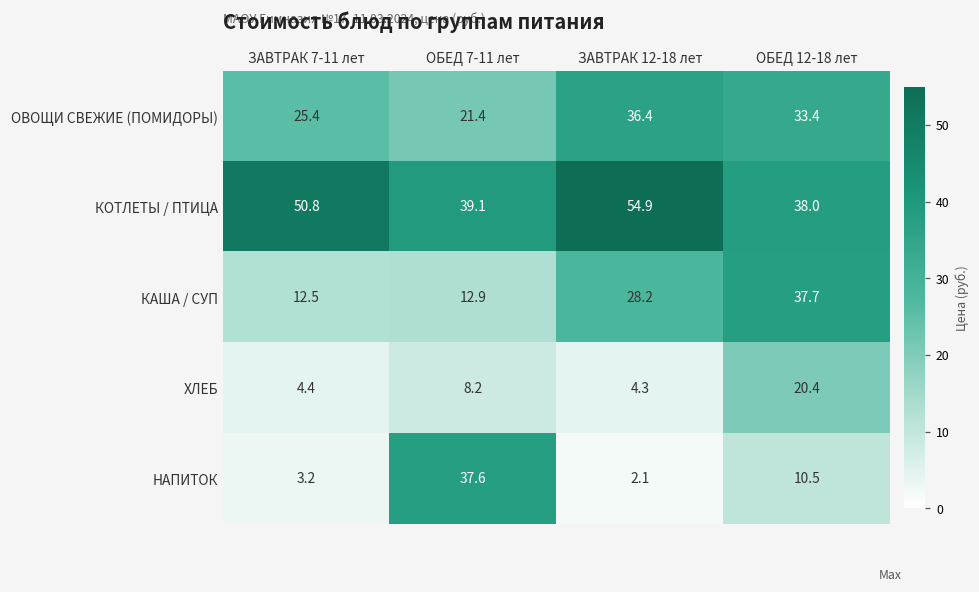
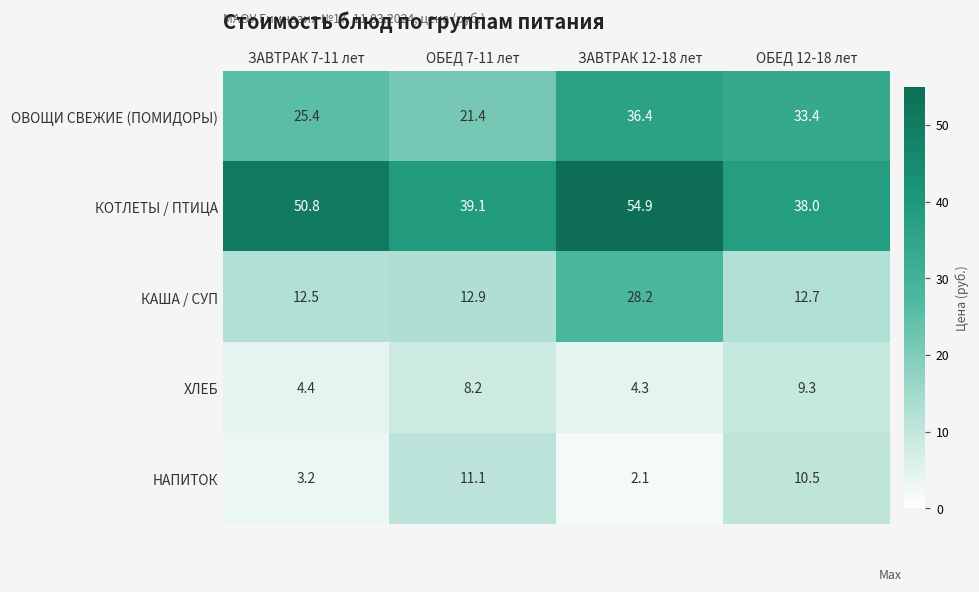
КАША / СУП, ОБЕД 12-18 лет: 37.7 -> 12.7
ХЛЕБ, ОБЕД 12-18 лет: 20.4 -> 9.3
НАПИТОК, ОБЕД 7-11 лет: 37.6 -> 11.1
